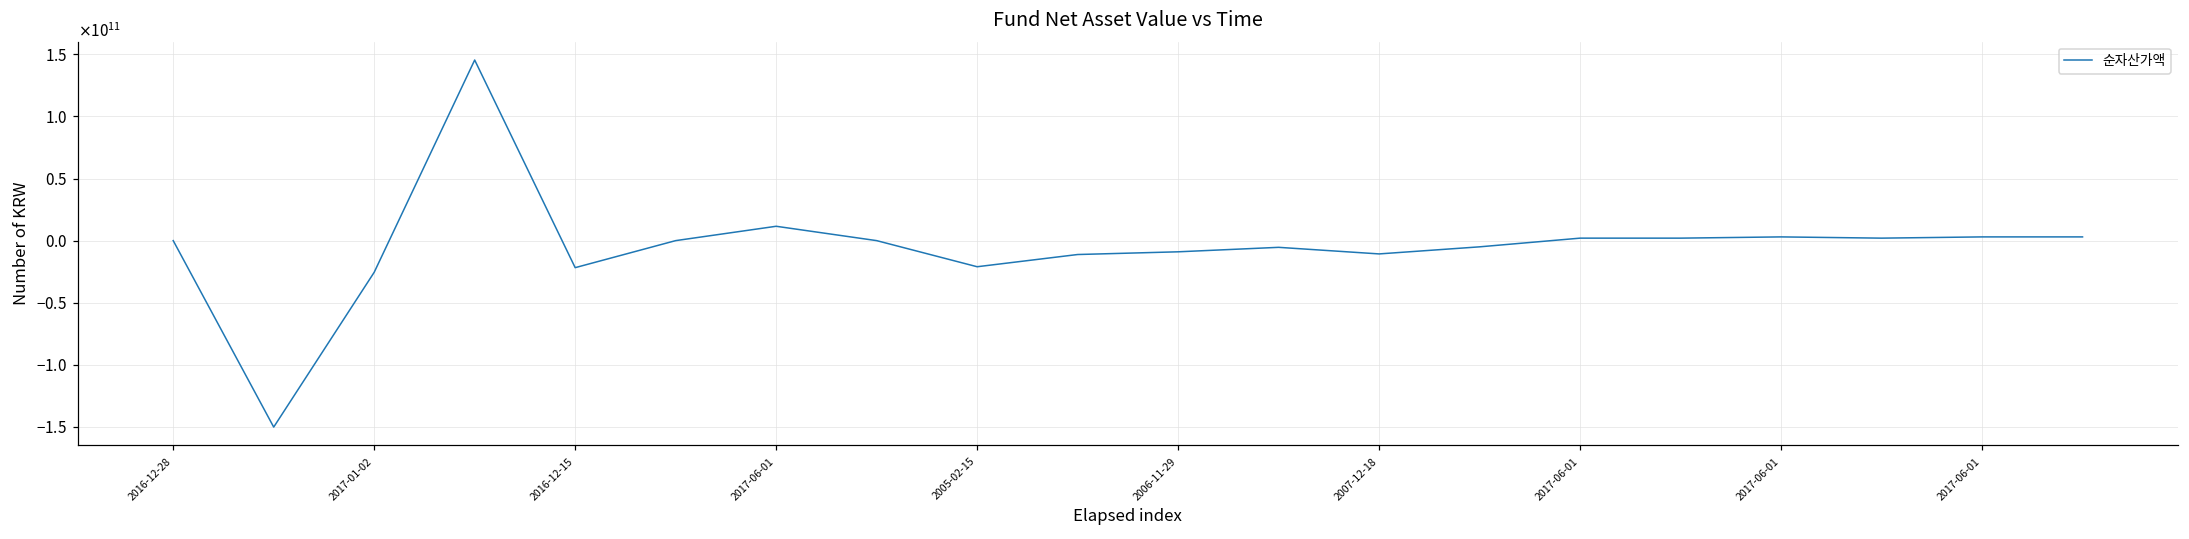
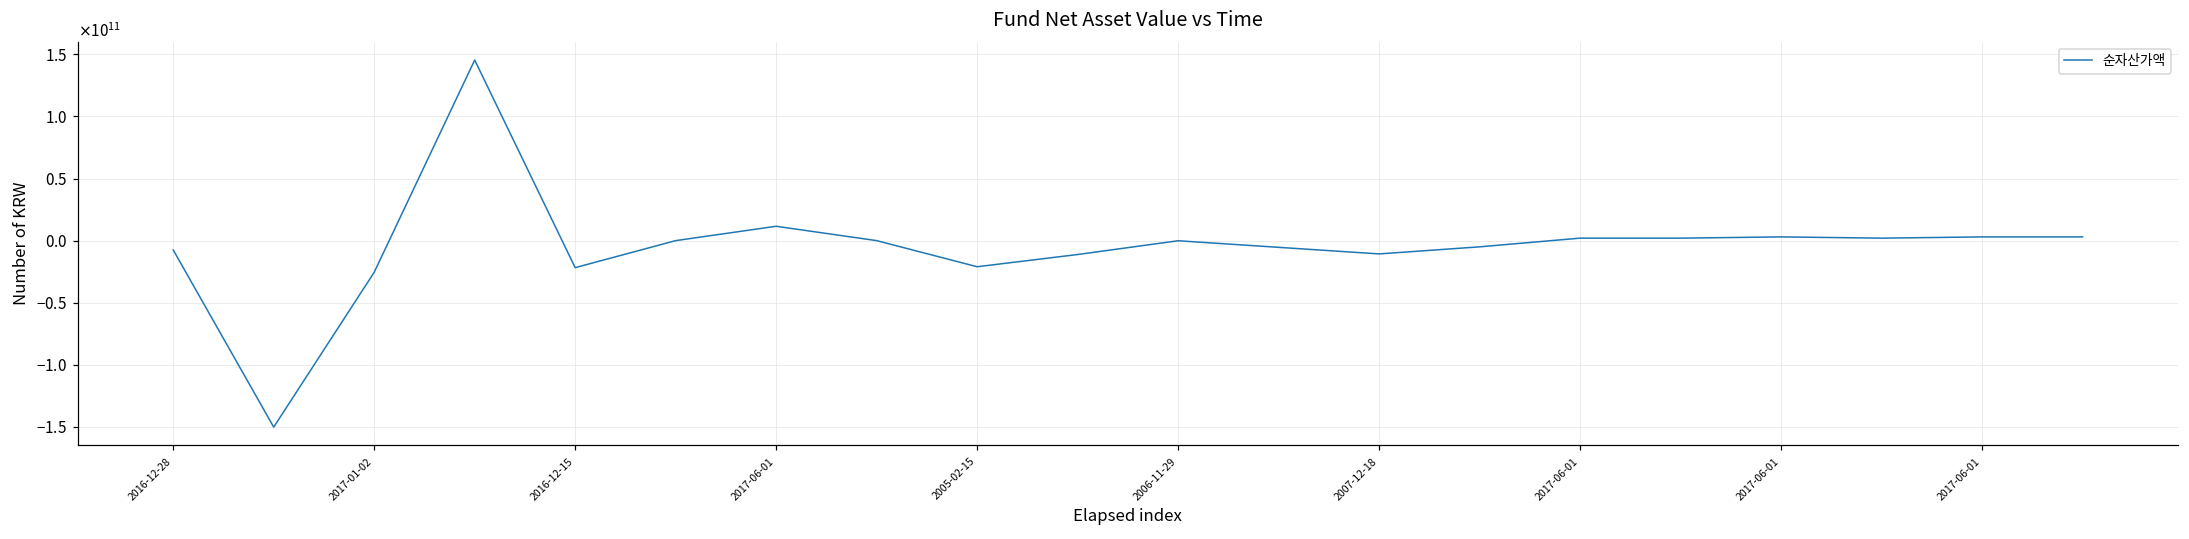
2016-12-28: 0 -> -8000000000
2006-11-29: -9000000000 -> 0
